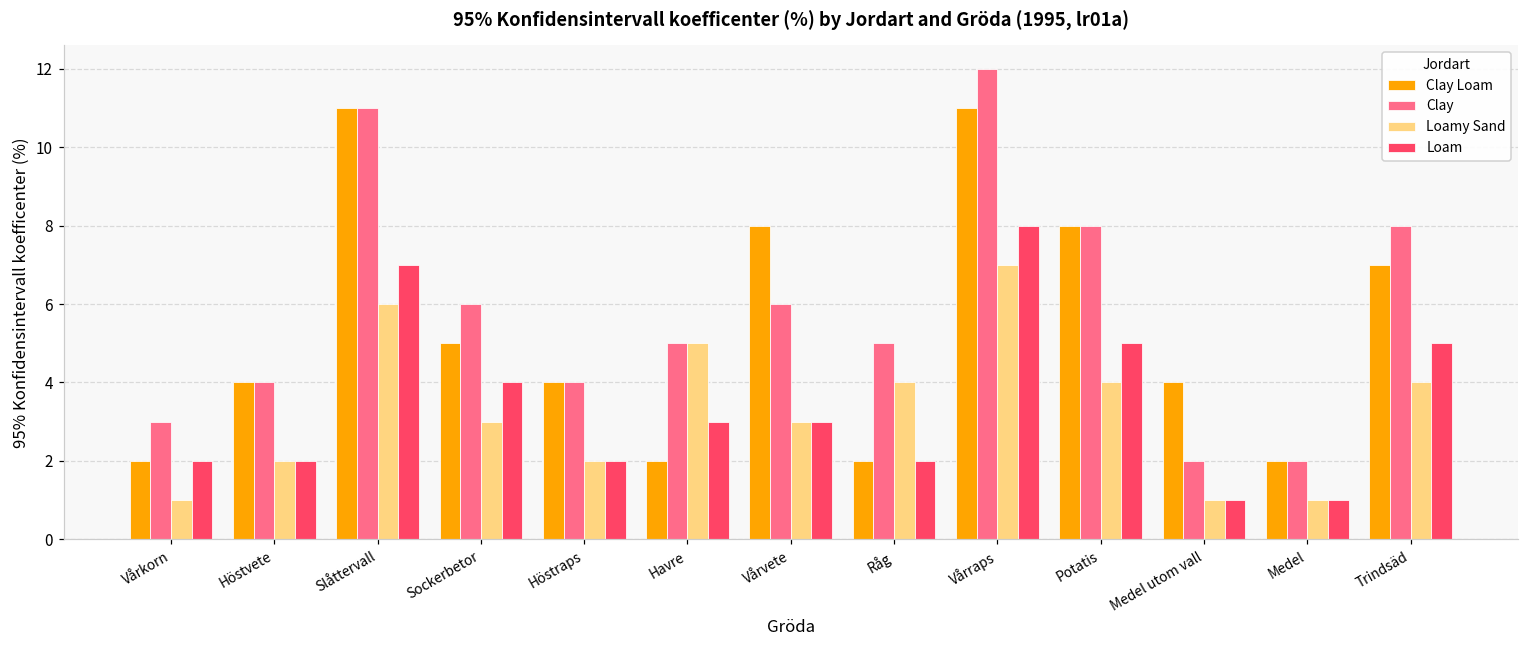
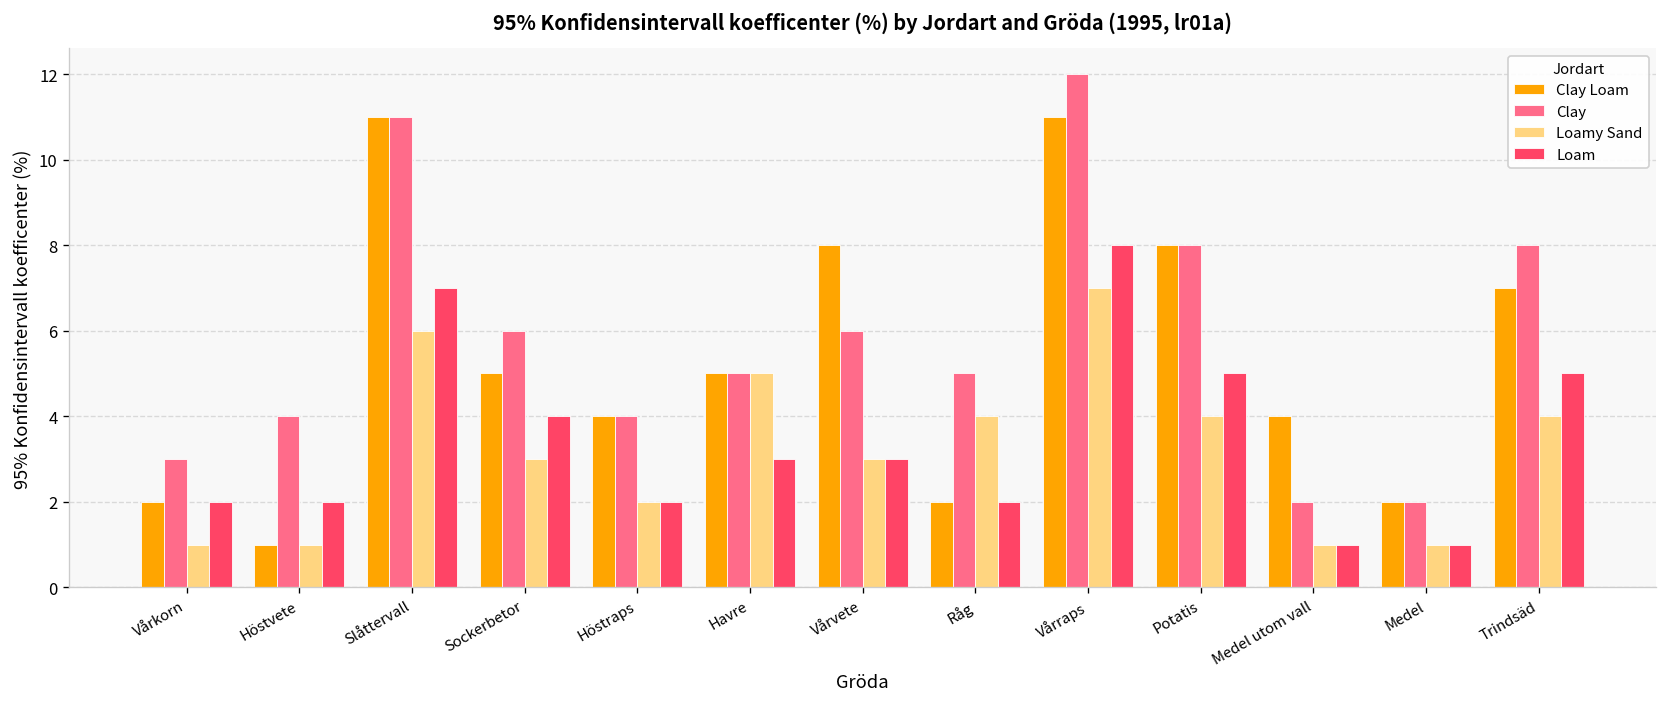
Clay Loam, Höstvete: 4 -> 1
Loamy Sand, Höstvete: 2 -> 1
Clay Loam, Havre: 2 -> 5
